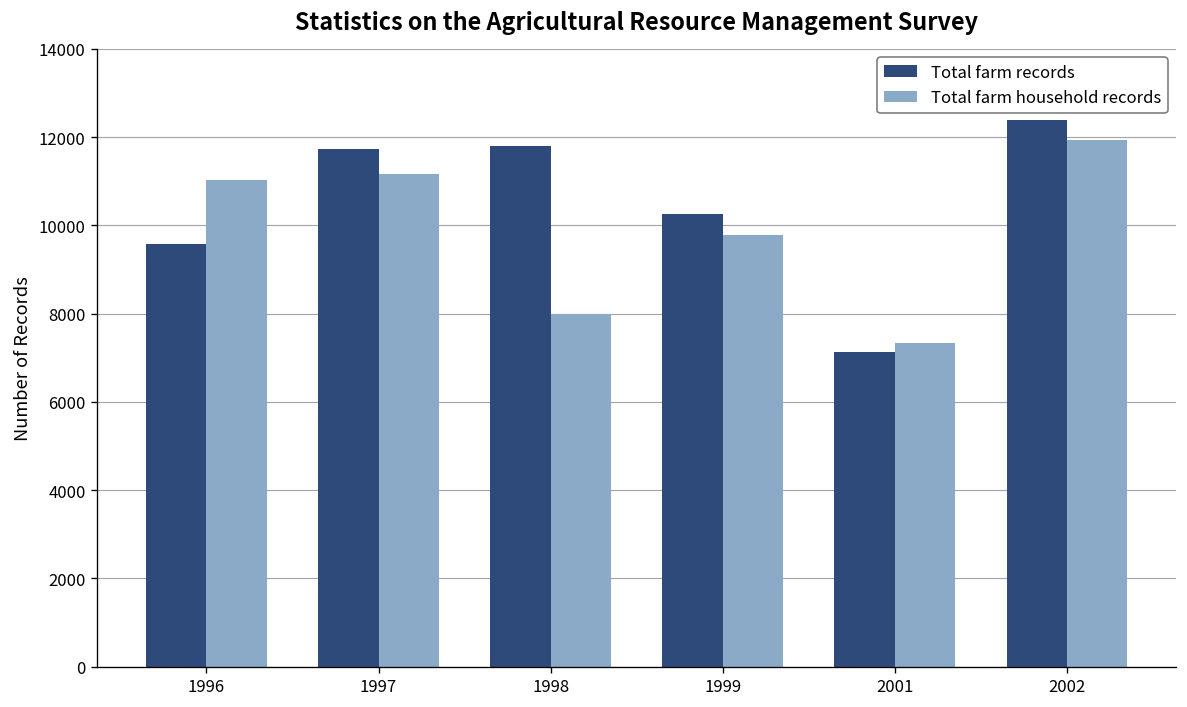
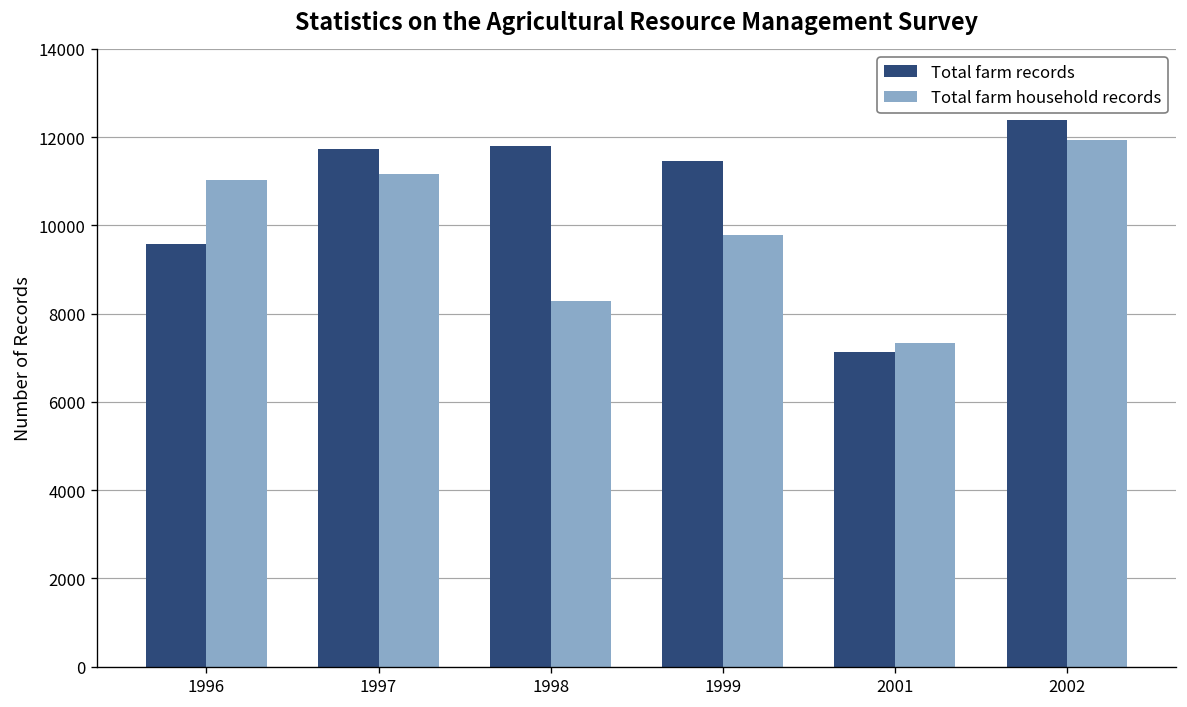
Total farm household records, 1998: 8000 -> 8300
Total farm records, 1999: 10300 -> 11500
